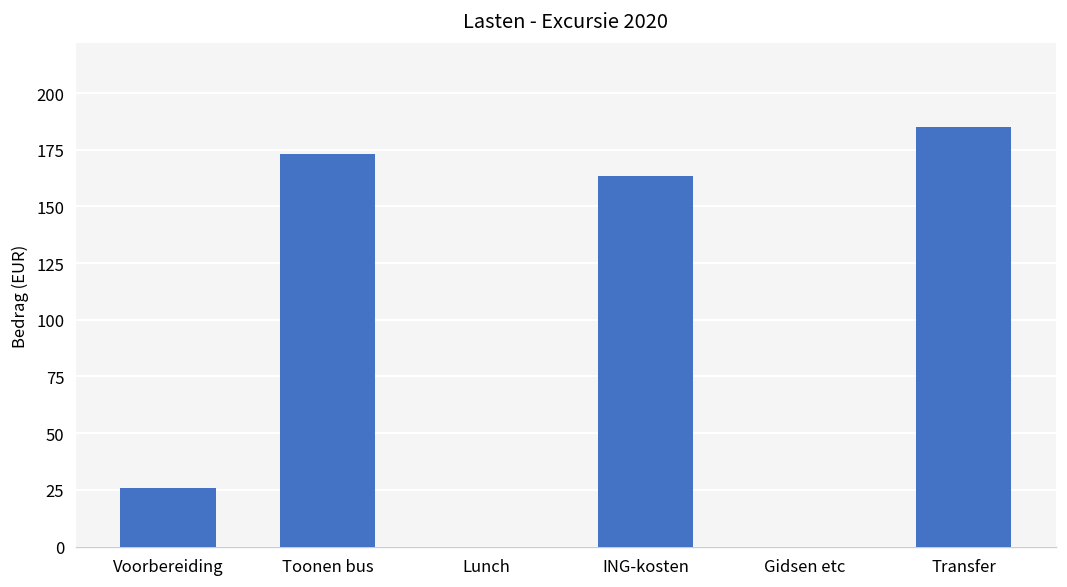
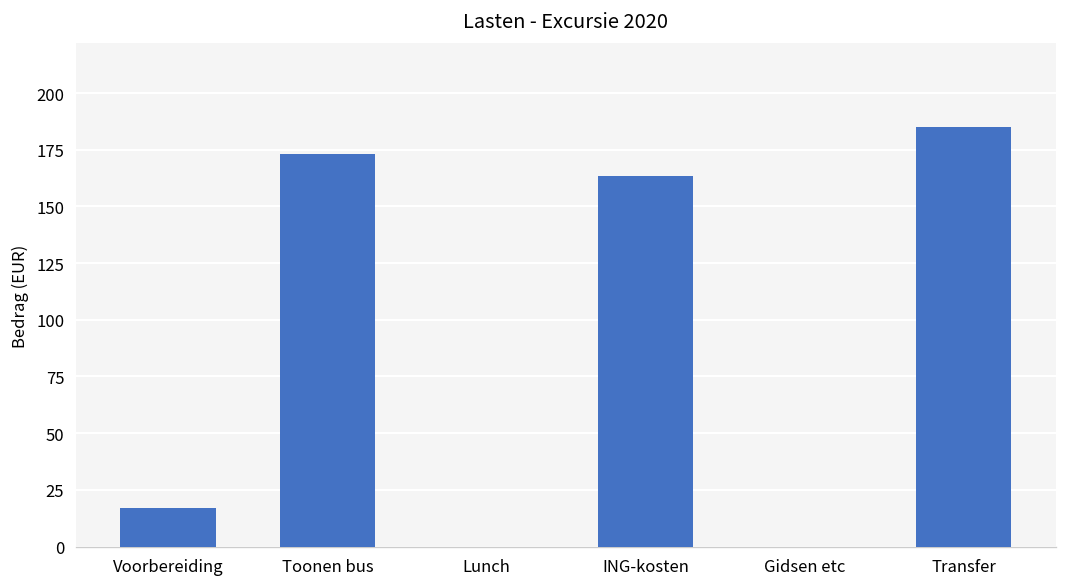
Voorbereiding: 26 -> 17
